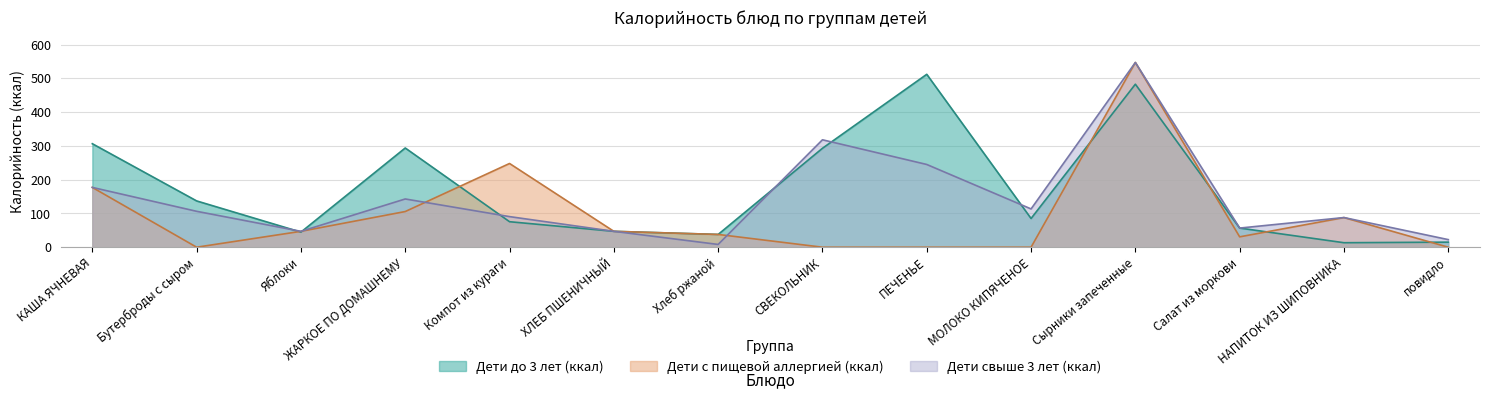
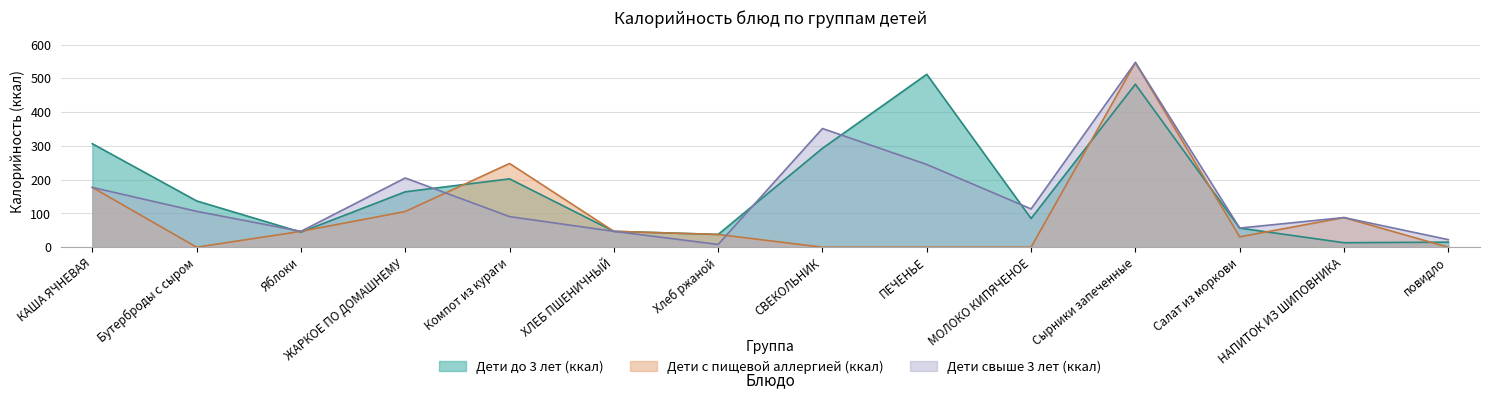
Дети до 3 лет (ккал), ЖАРКОЕ ПО ДОМАШНЕМУ: 290 -> 160
Дети свыше 3 лет (ккал), ЖАРКОЕ ПО ДОМАШНЕМУ: 140 -> 210
Дети до 3 лет (ккал), Компот из кураги: 80 -> 200
Дети свыше 3 лет (ккал), СВЕКОЛЬНИК: 320 -> 350
